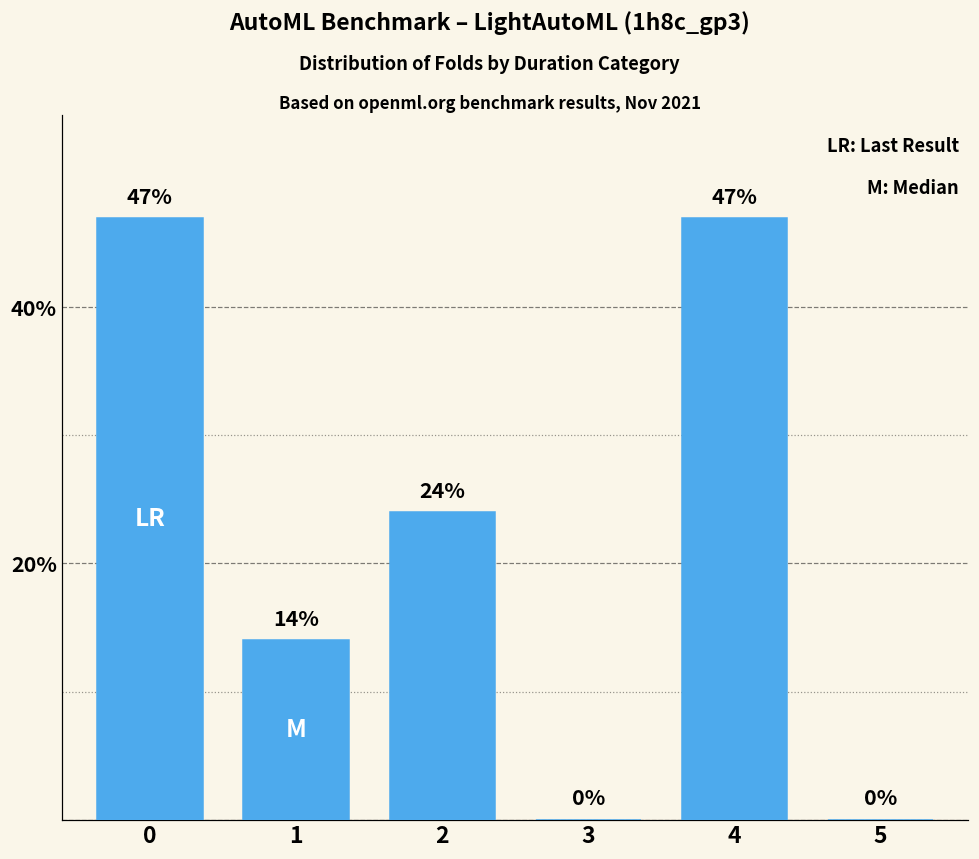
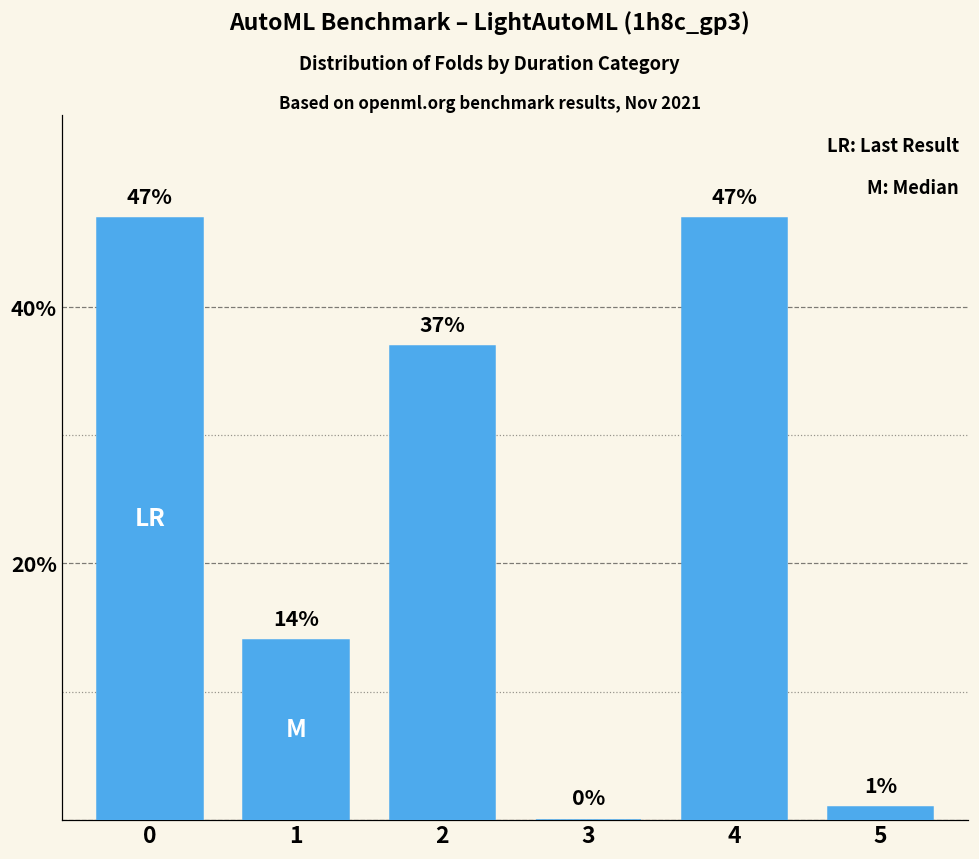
2: 24% -> 37%
5: 0% -> 1%
